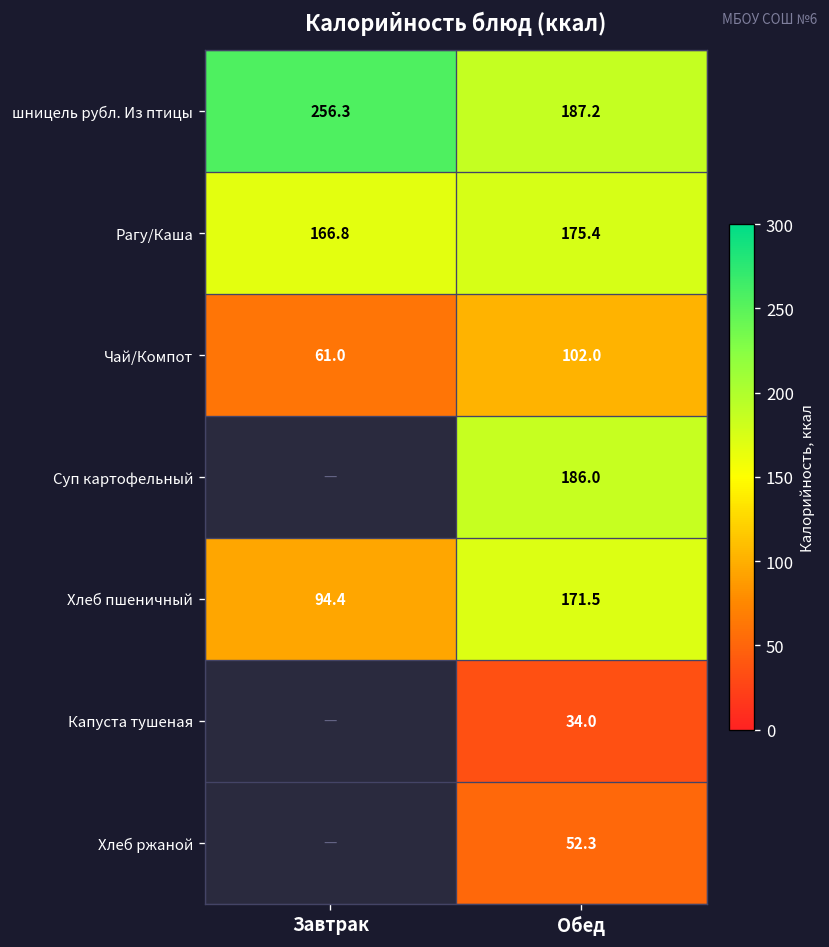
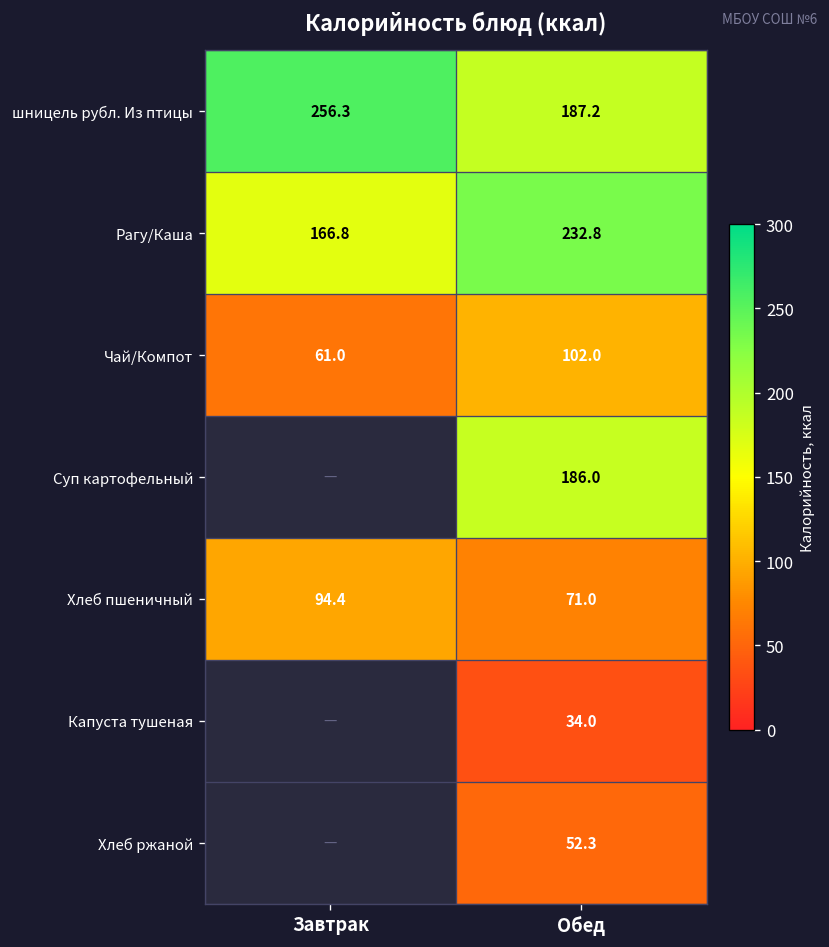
Рагу/Каша, Обед: 175.4 -> 232.8
Хлеб пшеничный, Обед: 171.5 -> 71.0
